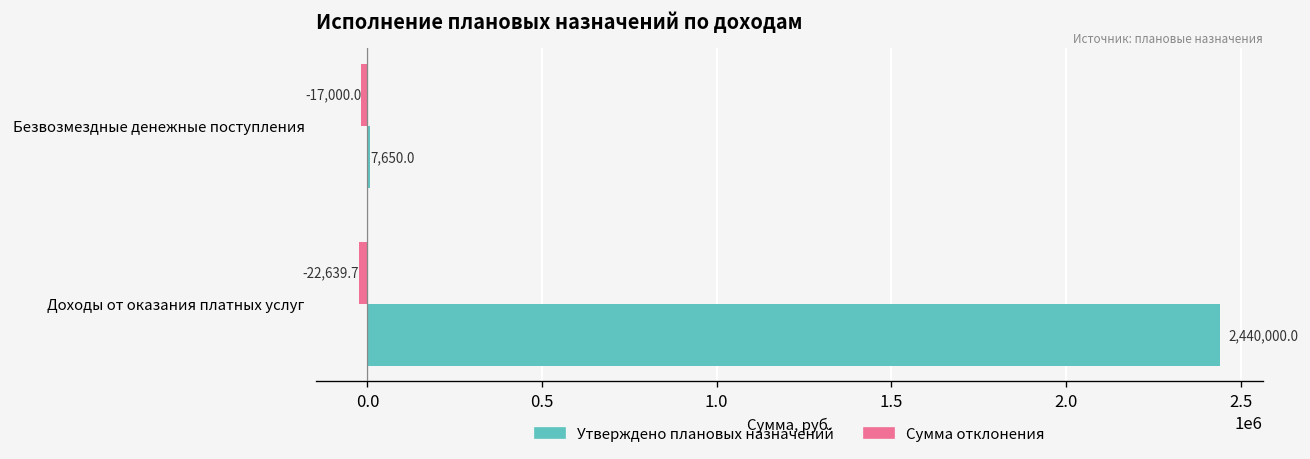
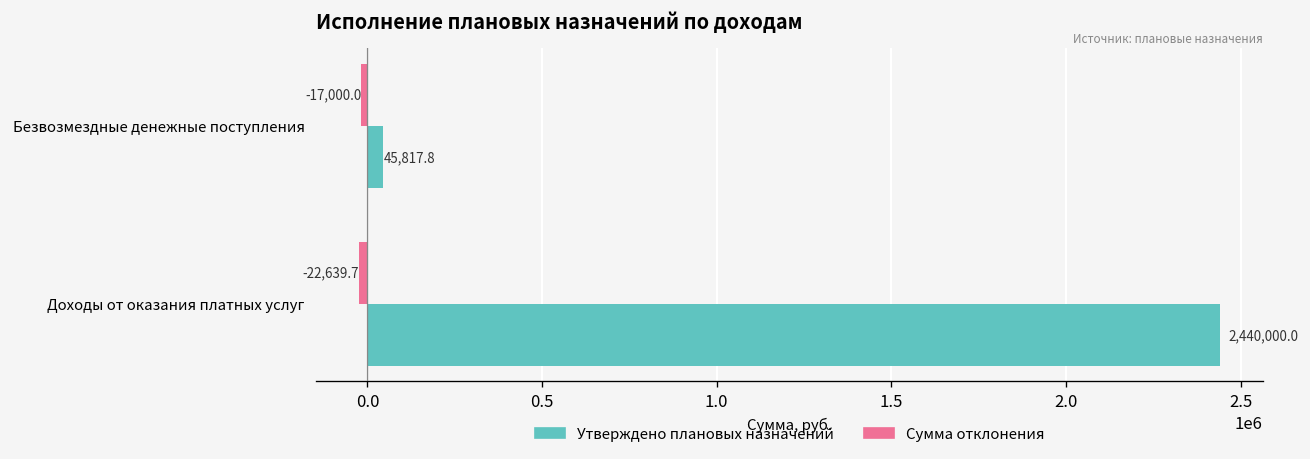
Утверждено плановых назначений, Безвозмездные денежные поступления: 7,650.0 -> 45,817.8
